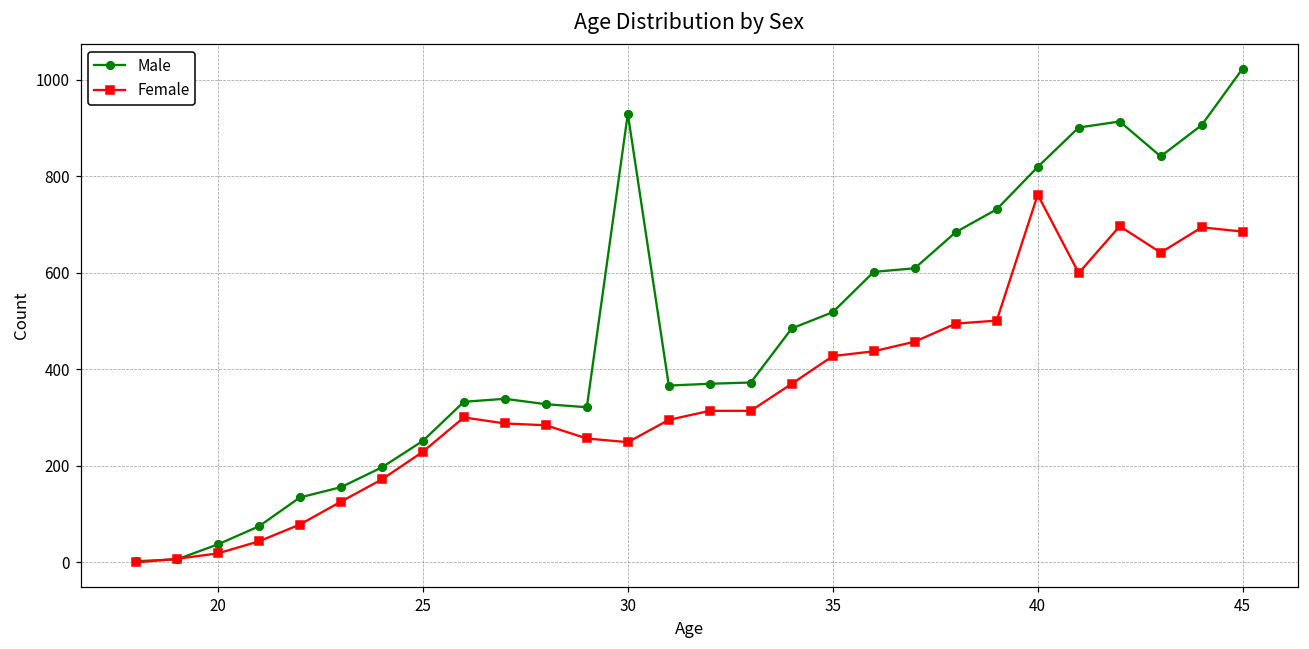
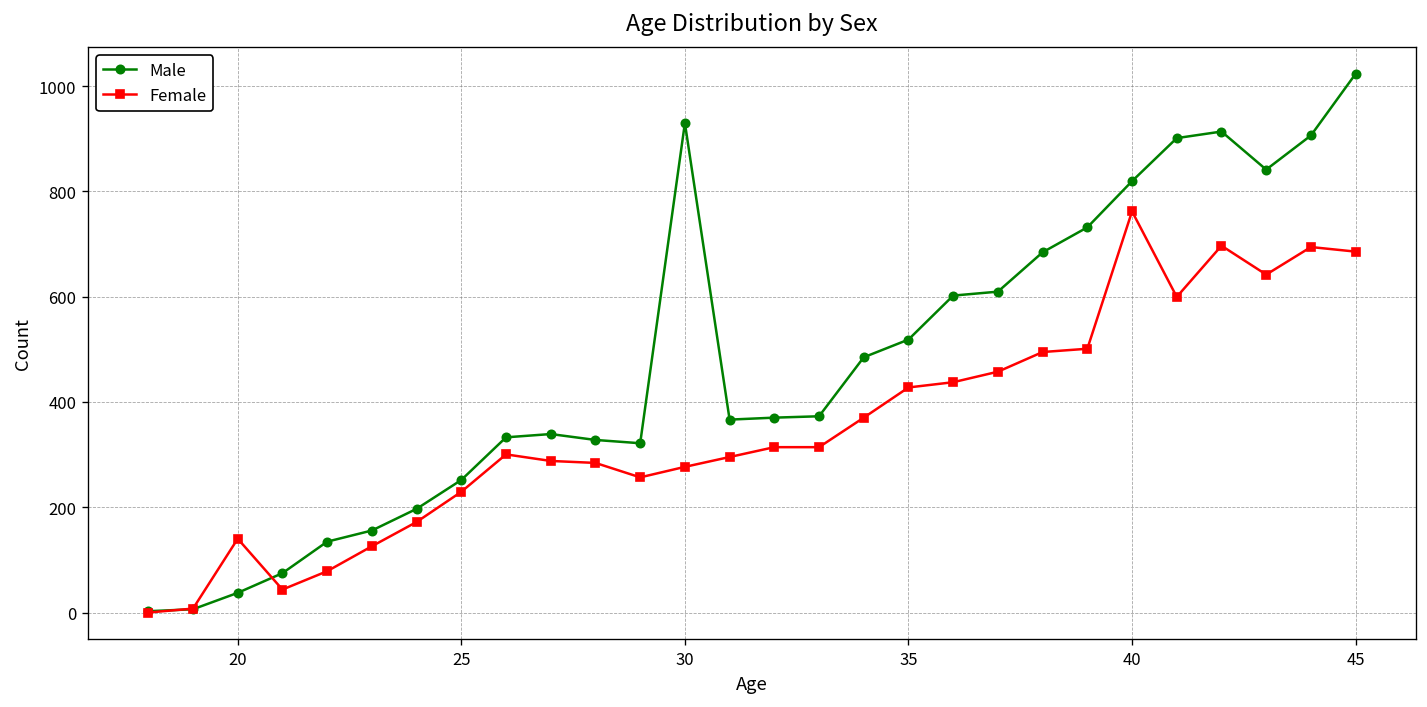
Female, 20: 20 -> 140
Female, 30: 250 -> 280
